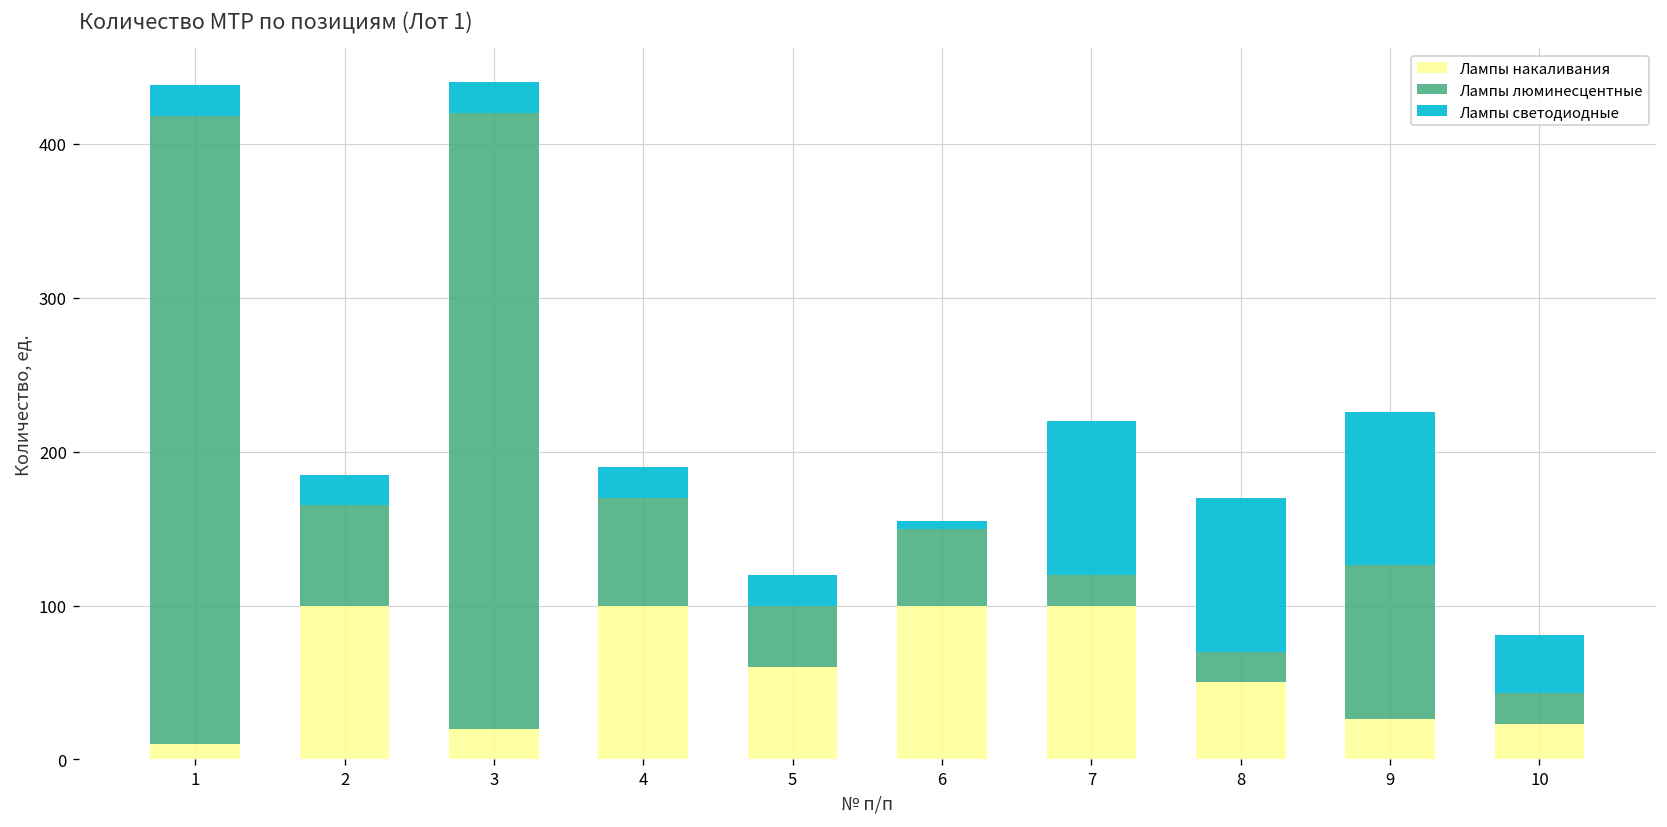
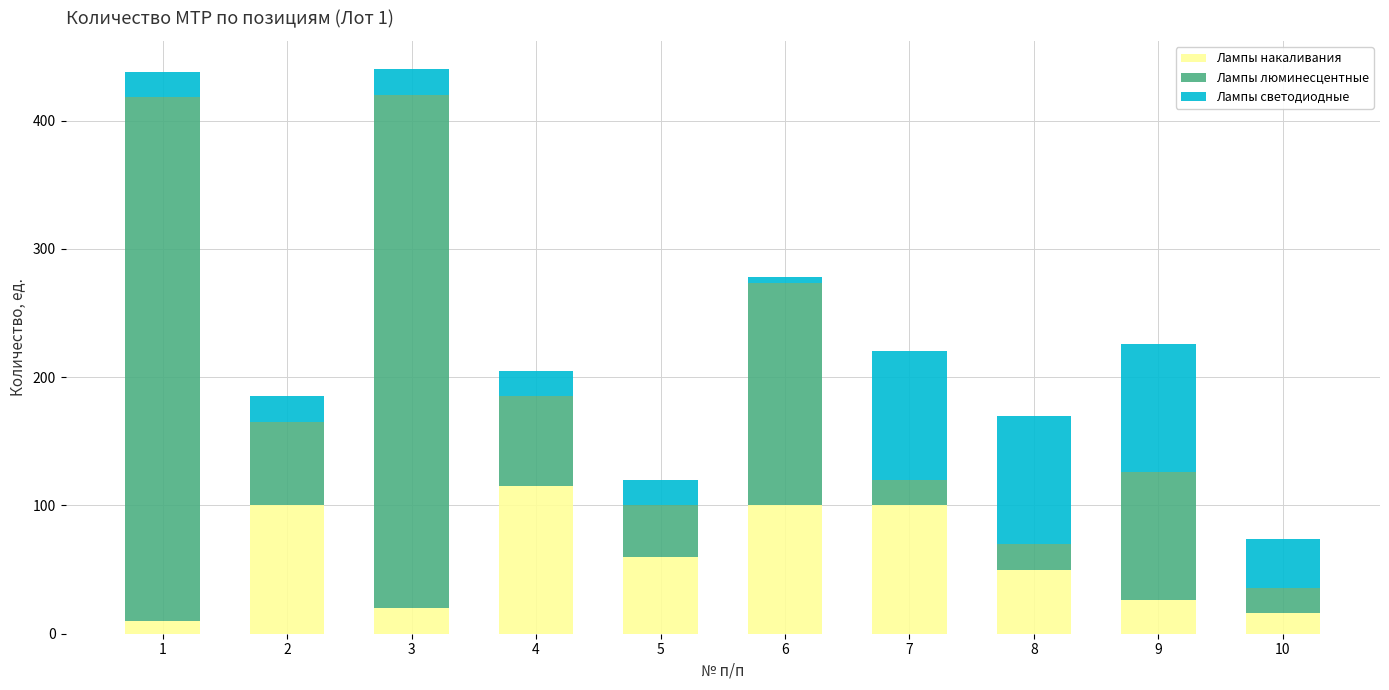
Лампы накаливания, 4: 100 -> 115
Лампы люминесцентные, 6: 50 -> 173
Лампы накаливания, 10: 23 -> 16
